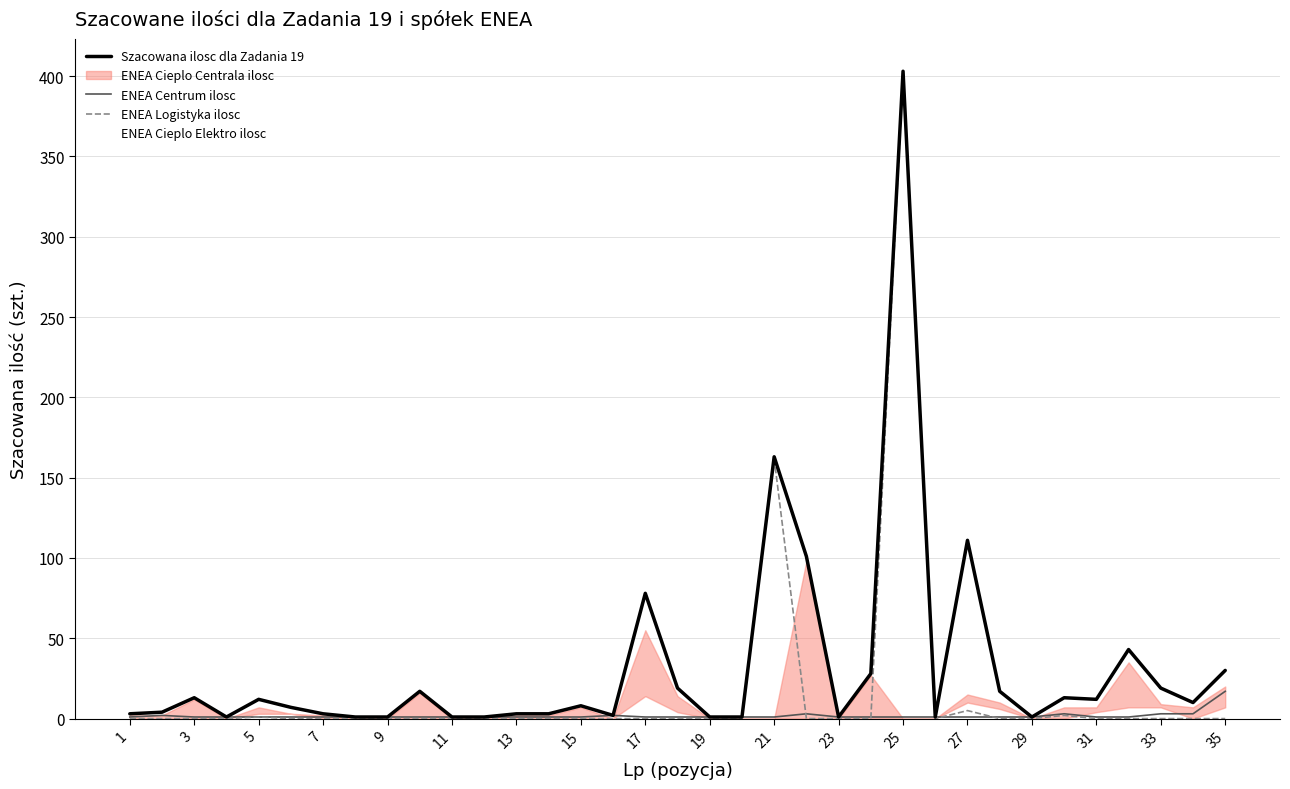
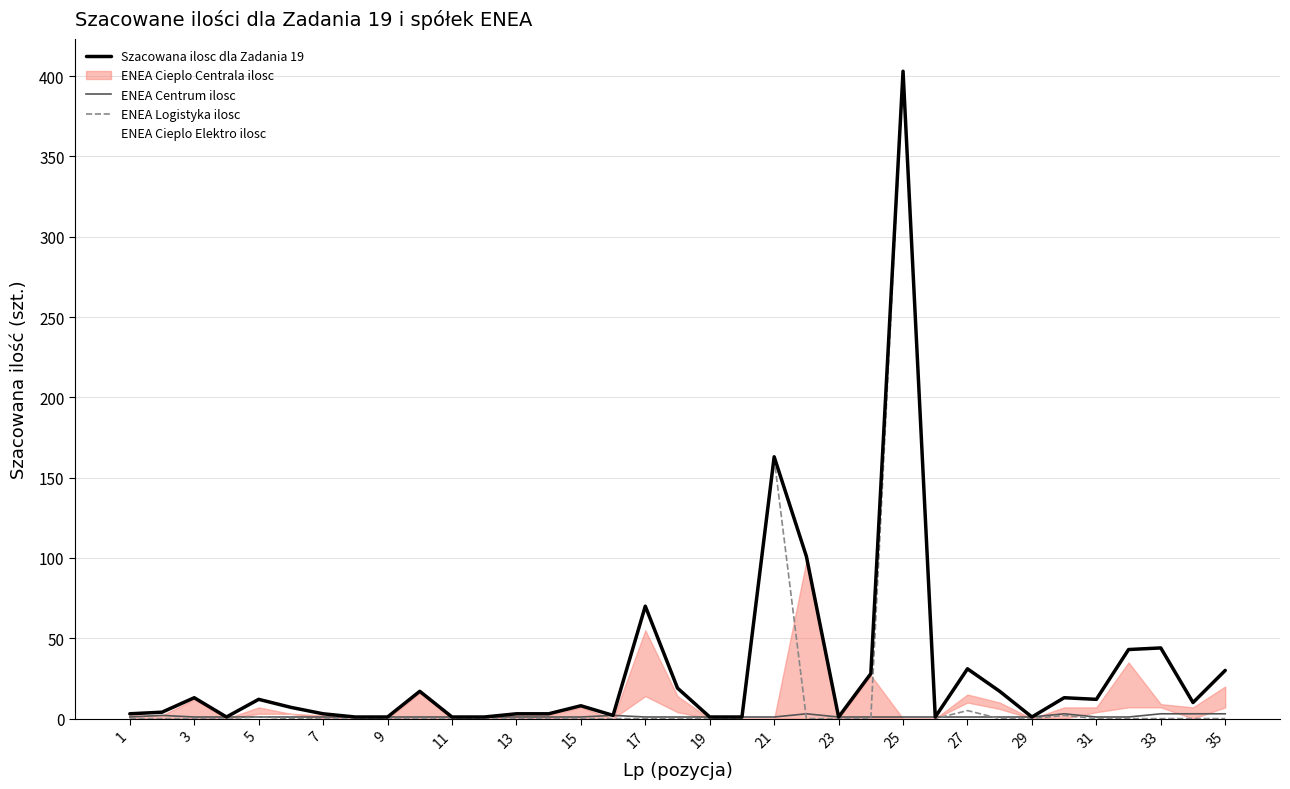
Szacowana ilosc dla Zadania 19, 17: 78 -> 70
Szacowana ilosc dla Zadania 19, 27: 111 -> 31
Szacowana ilosc dla Zadania 19, 33: 19 -> 44
ENEA Centrum ilosc, 35: 17 -> 3
